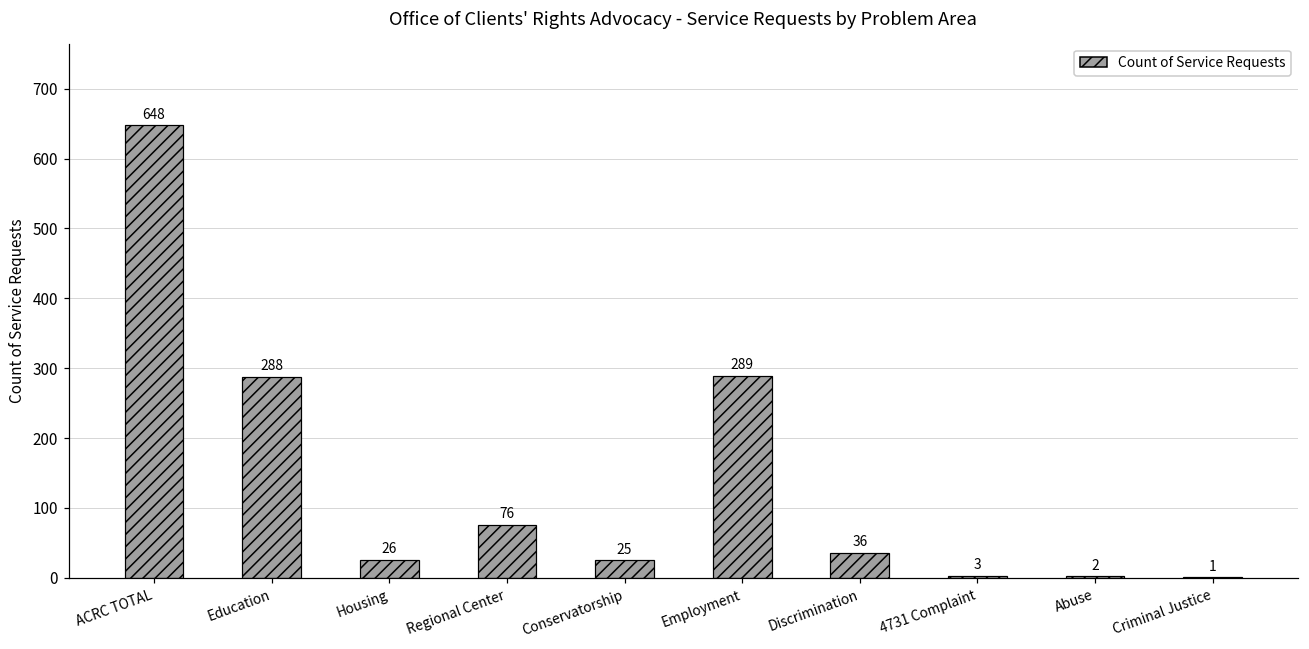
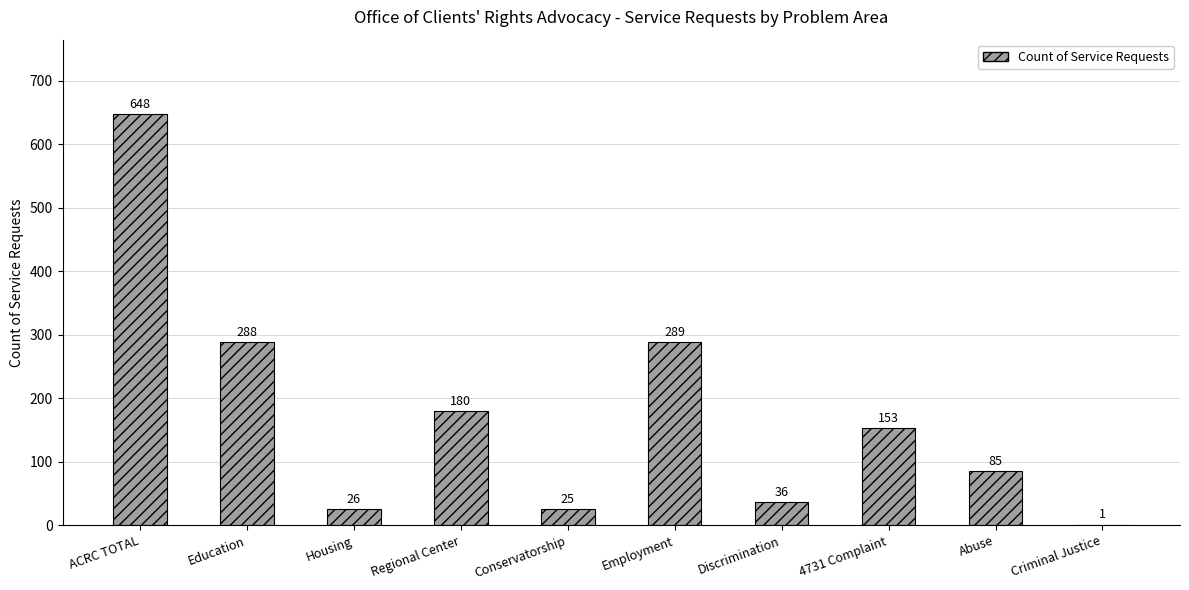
Regional Center: 76 -> 180
4731 Complaint: 3 -> 153
Abuse: 2 -> 85
